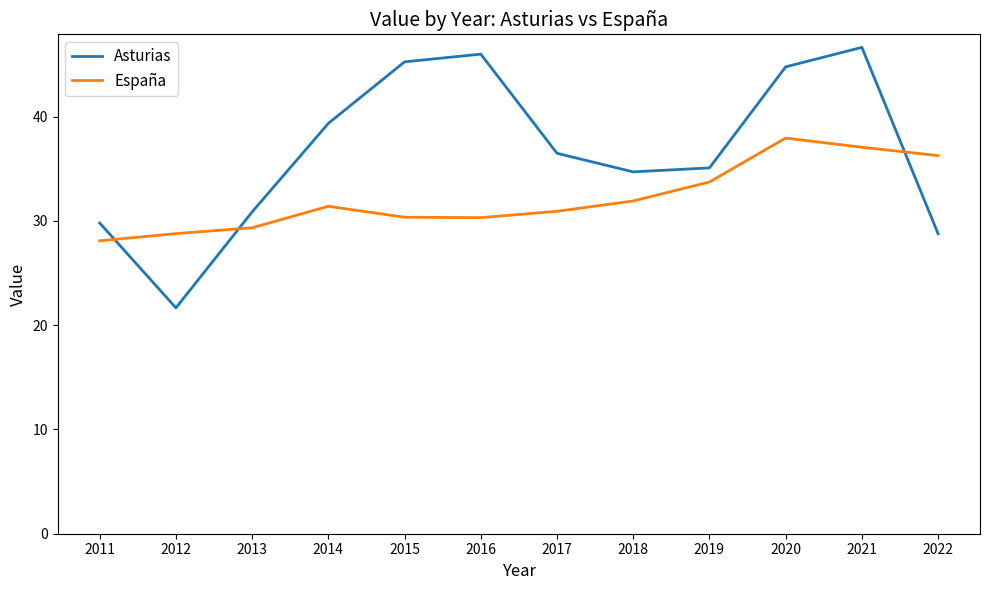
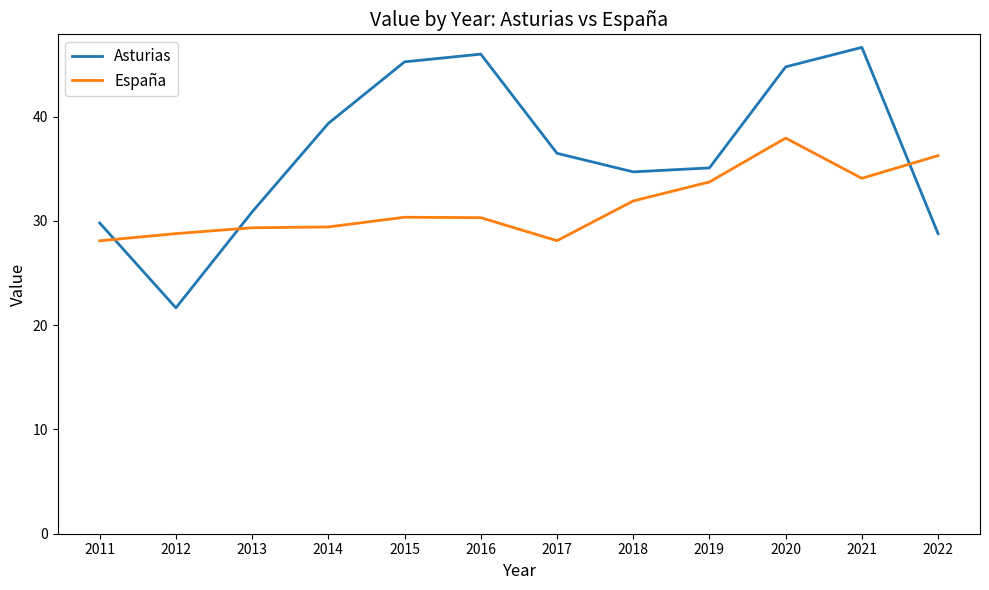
España, 2014: 31.4 -> 29.4
España, 2017: 30.9 -> 28.1
España, 2021: 37.1 -> 34.1
